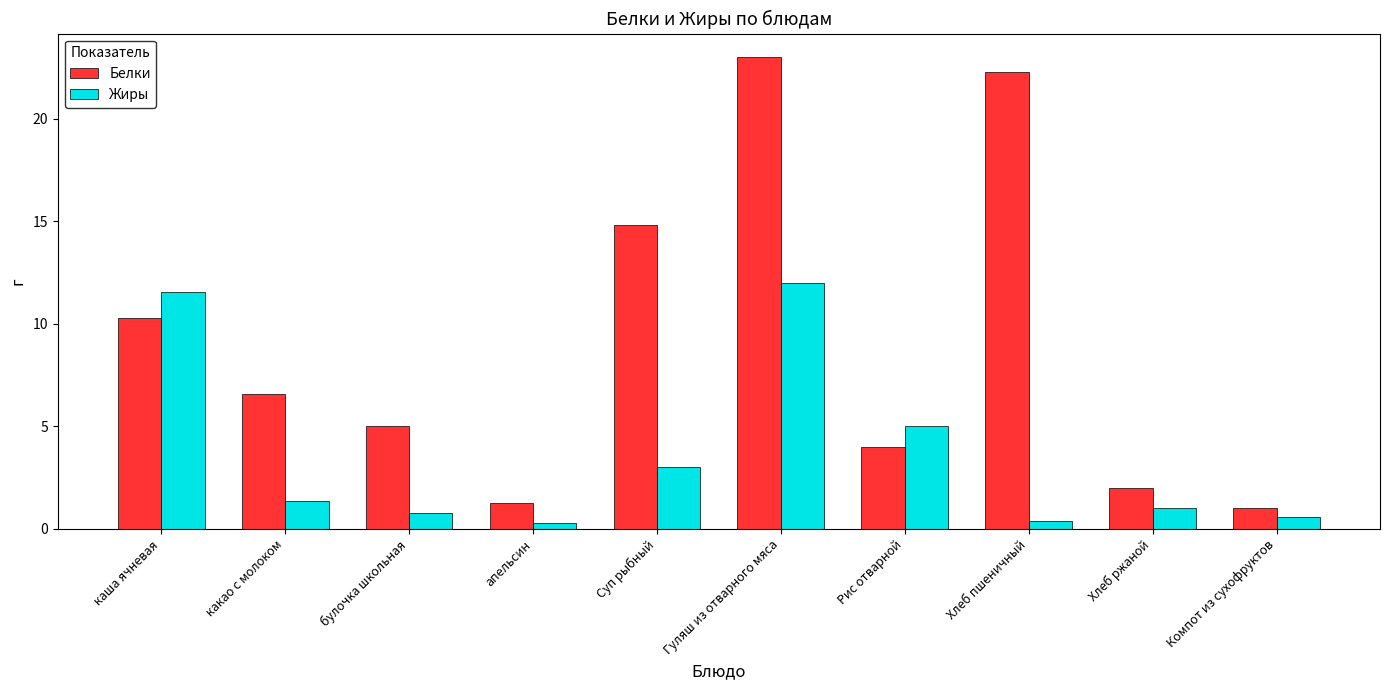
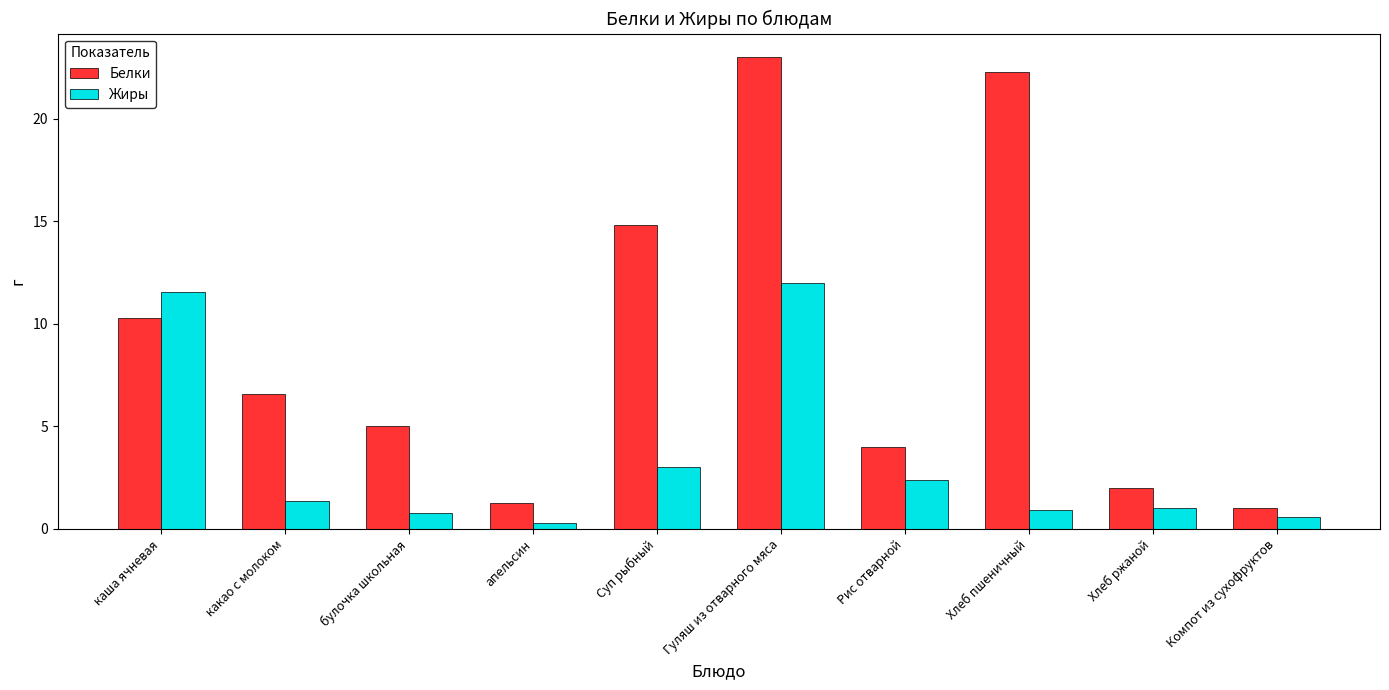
Жиры, Рис отварной: 5.0 -> 2.4
Жиры, Хлеб пшеничный: 0.4 -> 0.9
